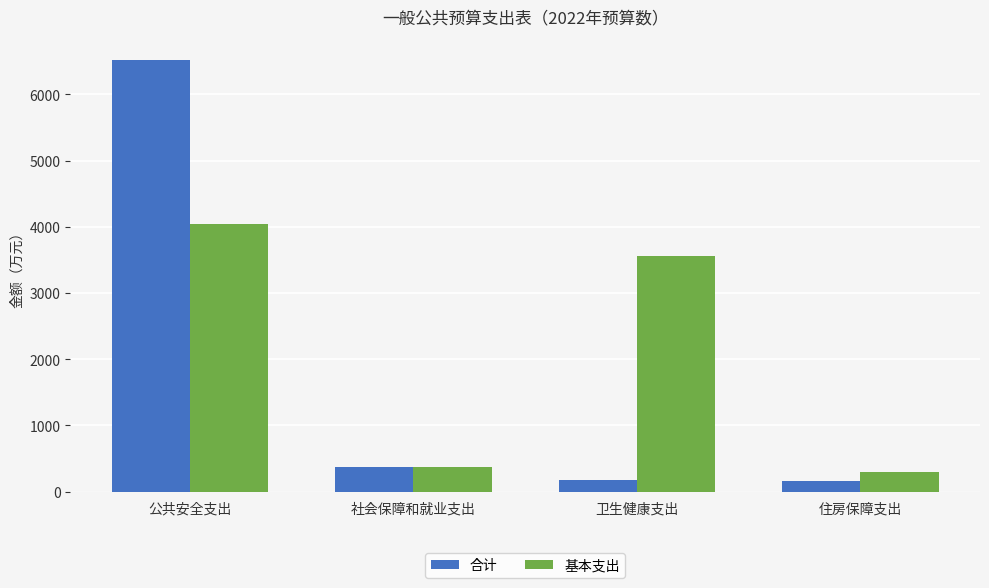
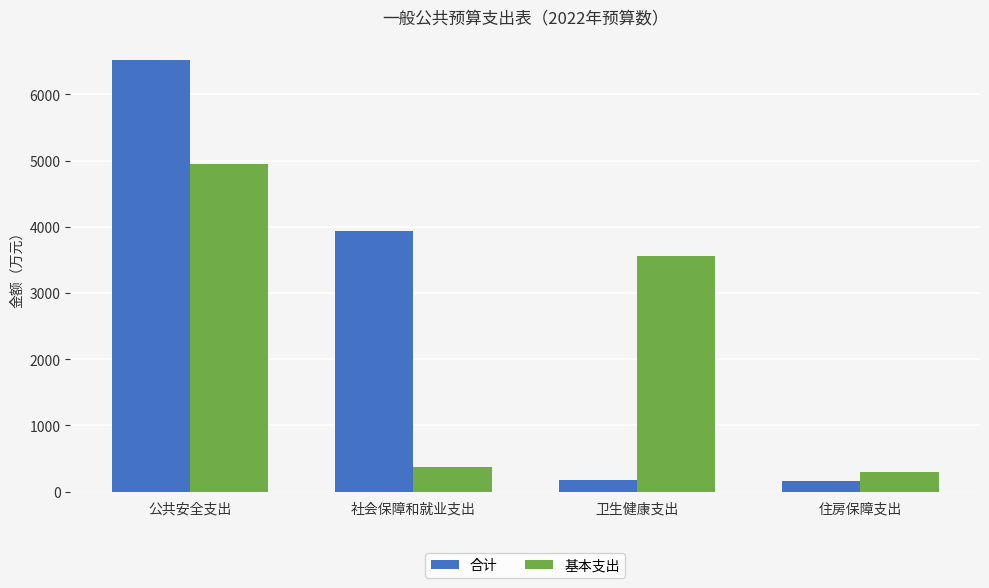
基本支出, 公共安全支出: 4000 -> 4900
合计, 社会保障和就业支出: 400 -> 3900
